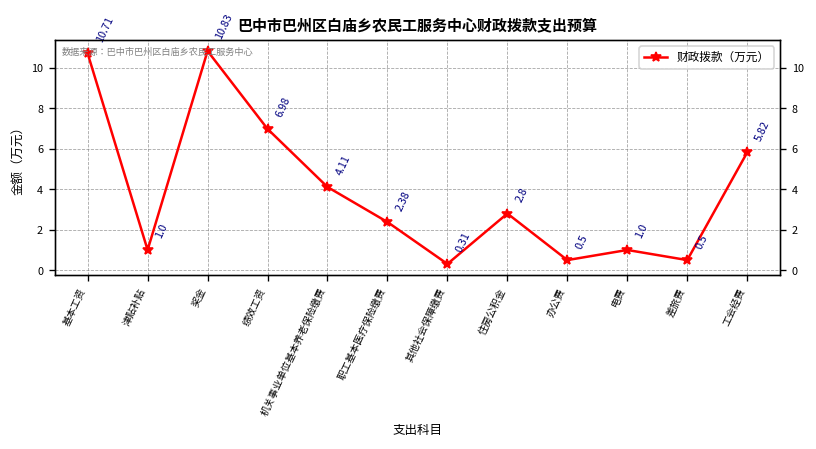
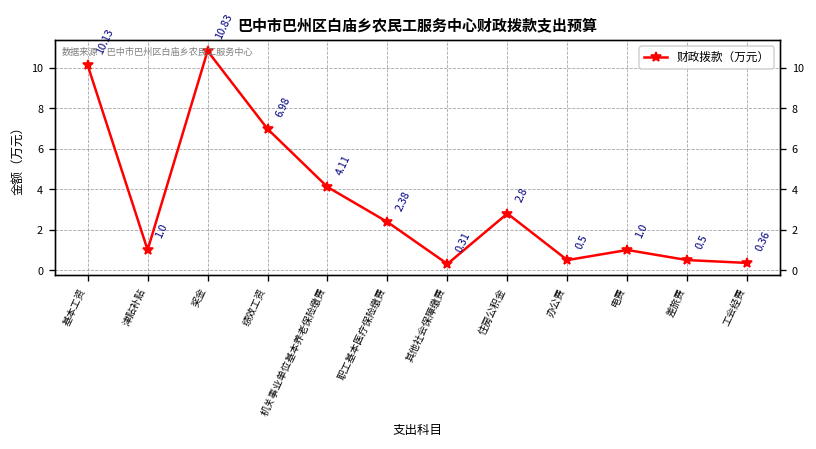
基本工资: 10.71 -> 10.13
工会经费: 5.82 -> 0.36
